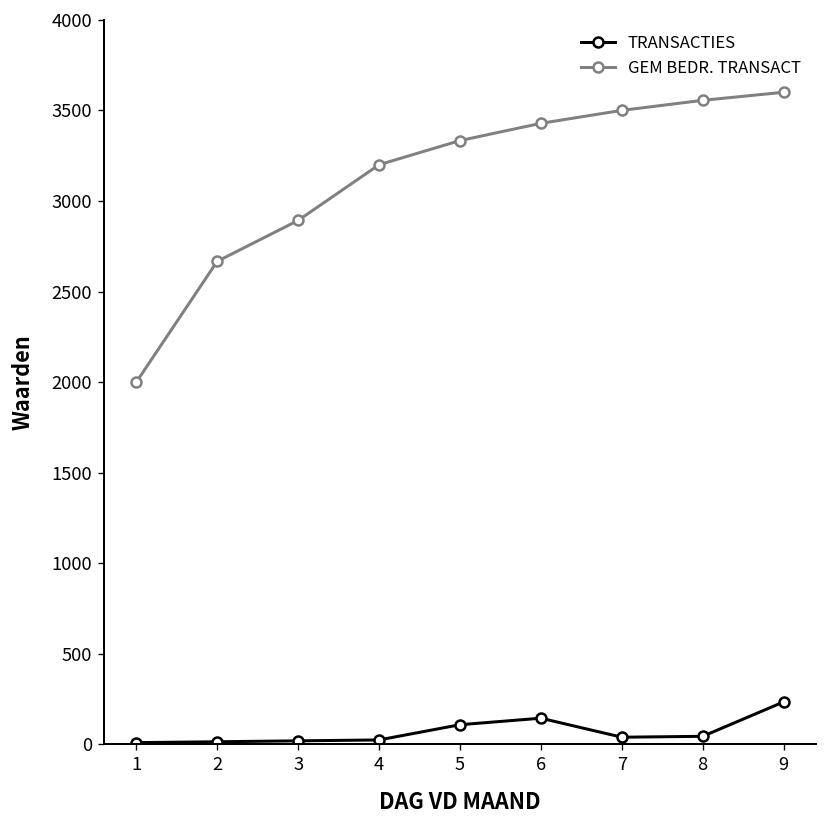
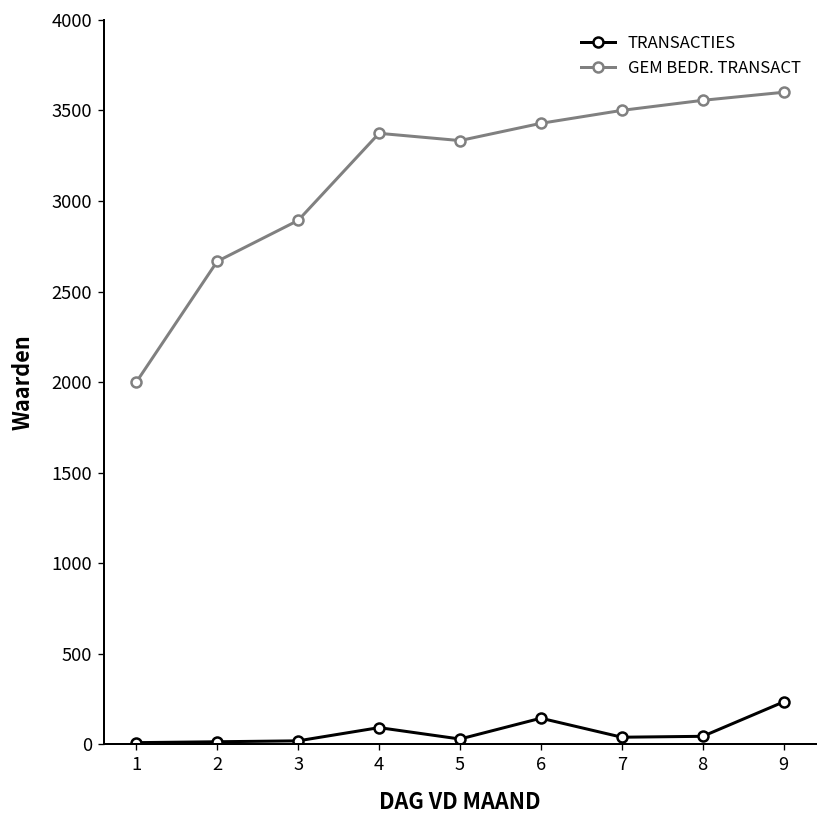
TRANSACTIES, 4: 30 -> 90
GEM BEDR. TRANSACT, 4: 3200 -> 3370
TRANSACTIES, 5: 110 -> 30
